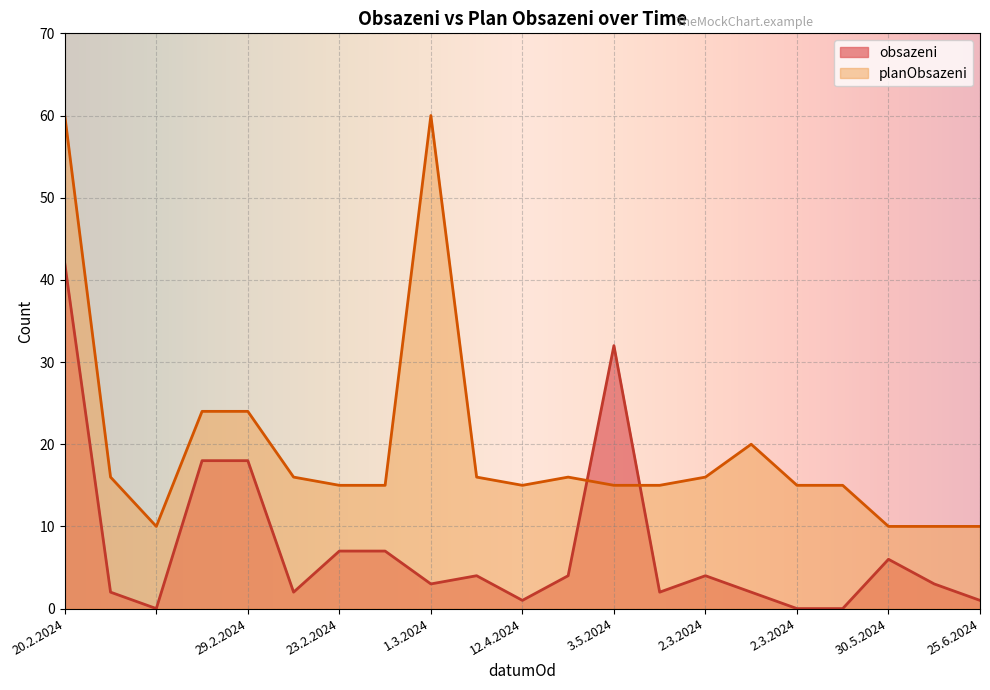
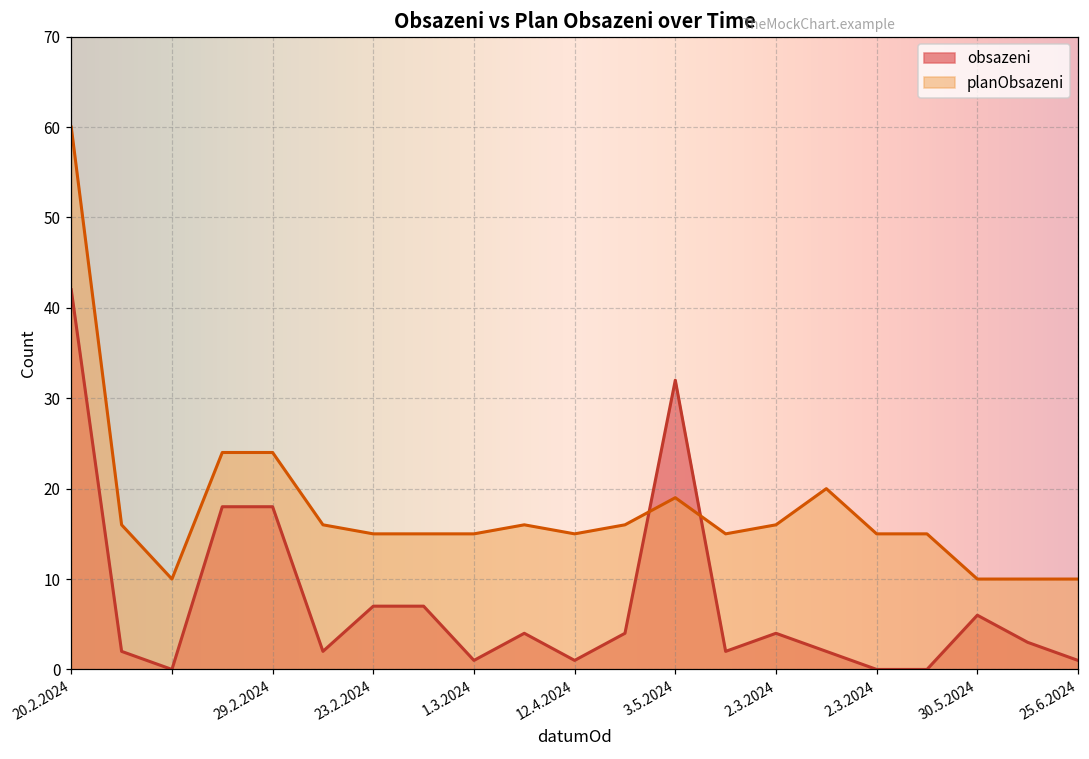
obsazeni, 1.3.2024: 3 -> 1
planObsazeni, 1.3.2024: 60 -> 15
planObsazeni, 3.5.2024: 15 -> 19
